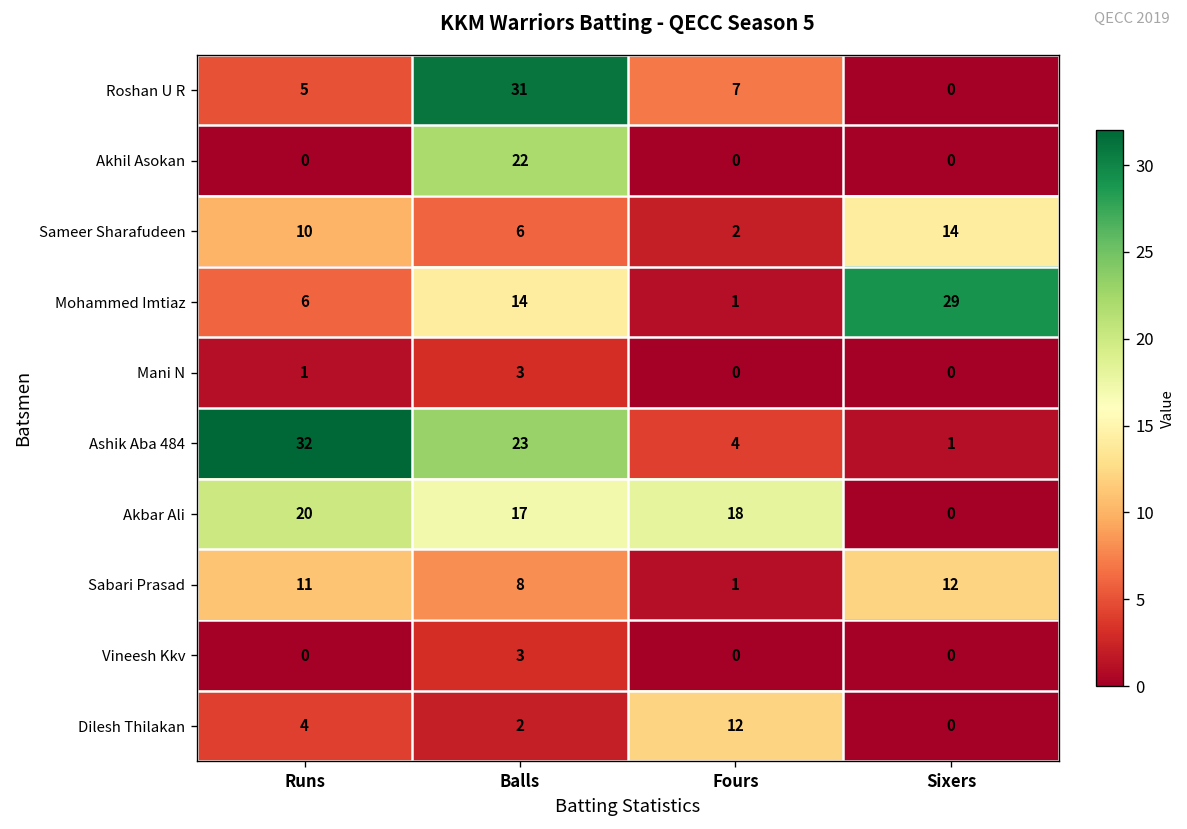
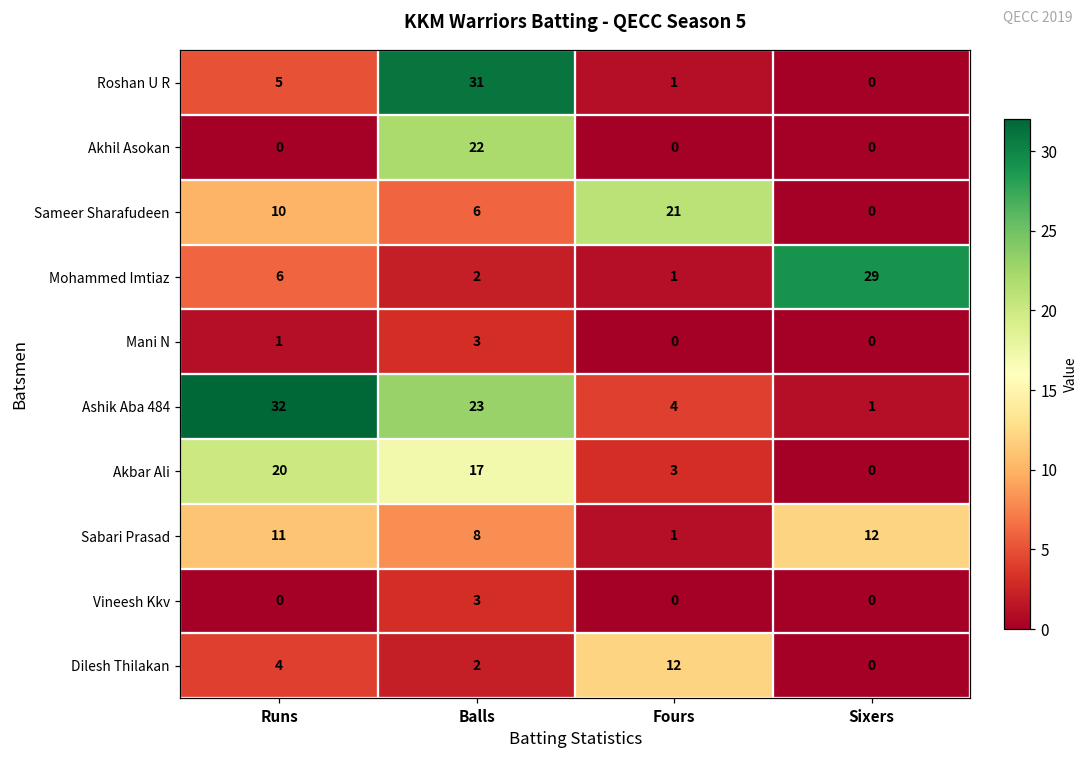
Roshan U R, Fours: 7 -> 1
Sameer Sharafudeen, Fours: 2 -> 21
Sameer Sharafudeen, Sixers: 14 -> 0
Mohammed Imtiaz, Balls: 14 -> 2
Akbar Ali, Fours: 18 -> 3
